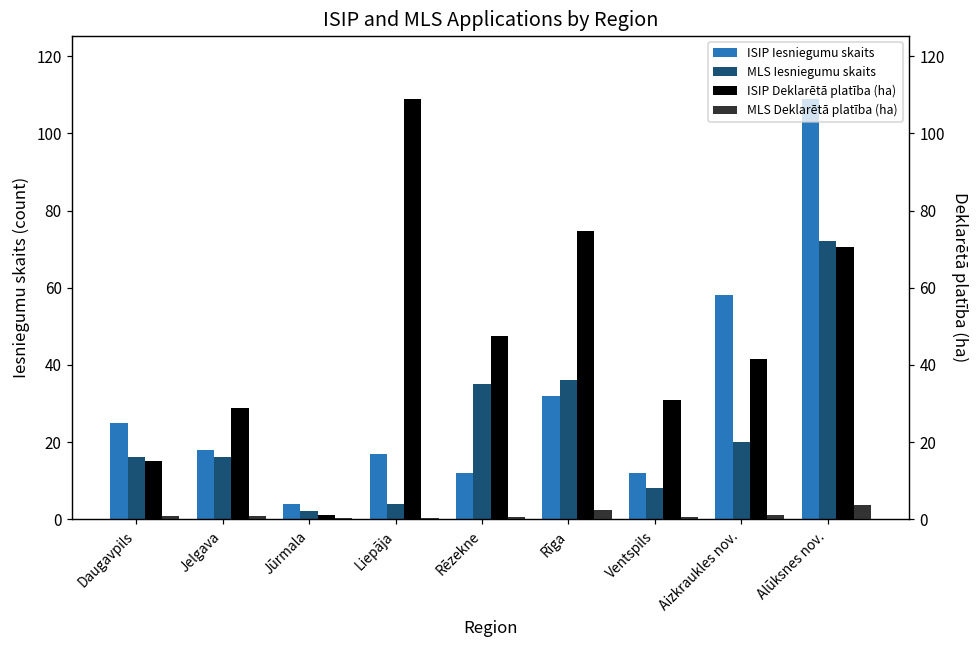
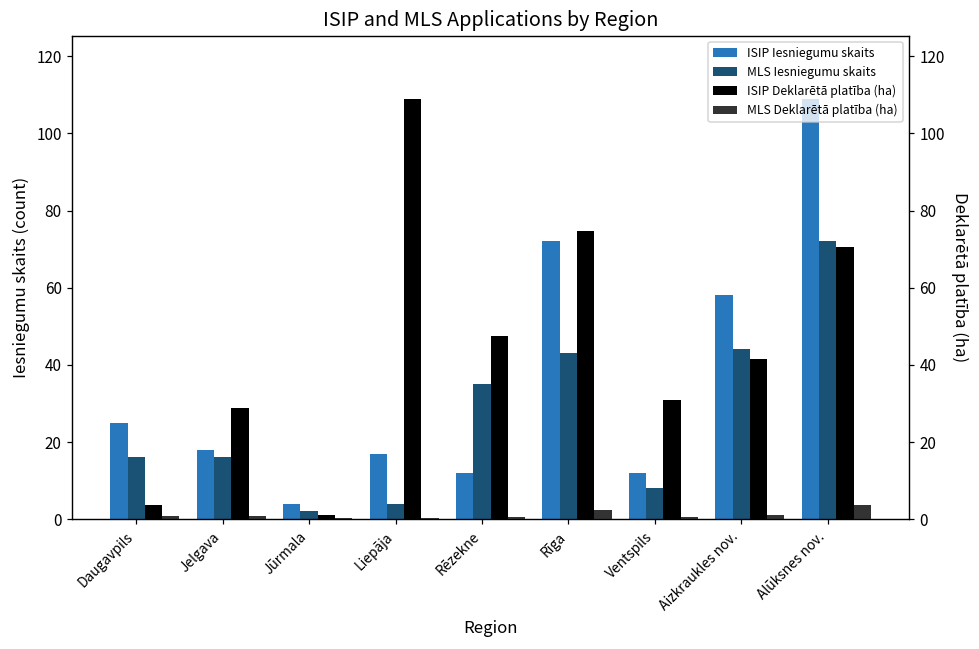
ISIP Iesniegumu skaits, Rīga: 32 -> 72
MLS Iesniegumu skaits, Rīga: 36 -> 43
MLS Iesniegumu skaits, Aizkraukles nov.: 20 -> 44
ISIP Deklarētā platība (ha), Daugavpils: 15 -> 4
